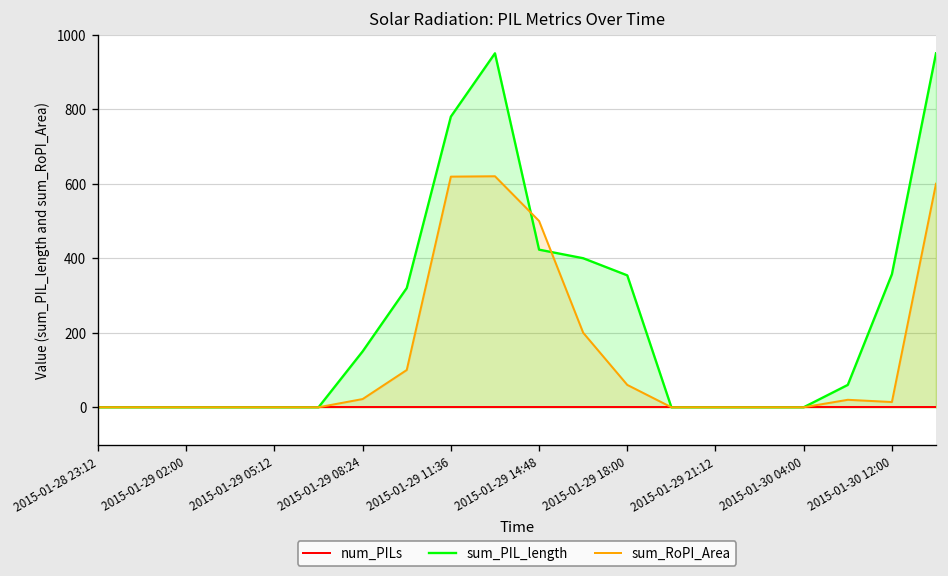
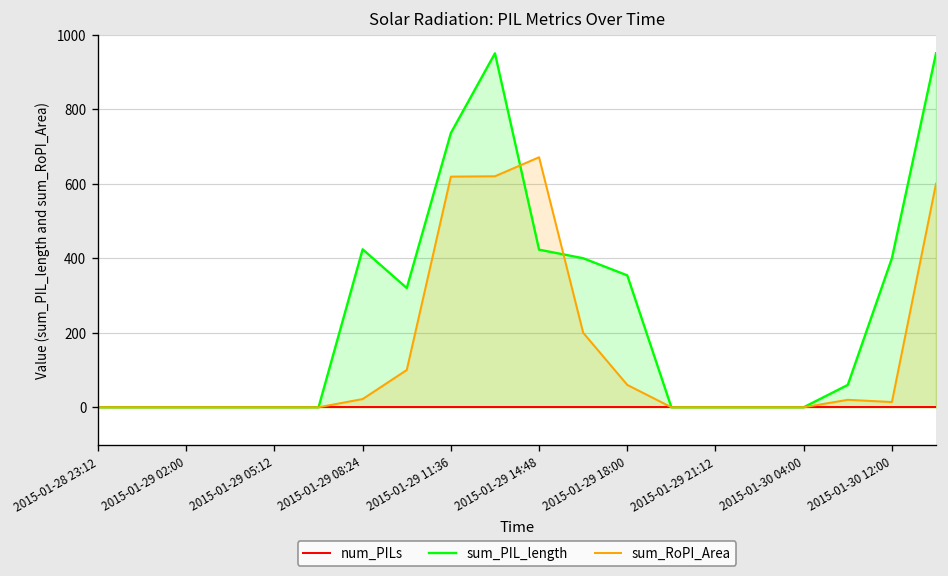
sum_PIL_length, 2015-01-29 08:24: 150 -> 420
sum_PIL_length, 2015-01-29 11:36: 780 -> 740
sum_RoPI_Area, 2015-01-29 14:48: 500 -> 670
sum_PIL_length, 2015-01-30 12:00: 360 -> 400
